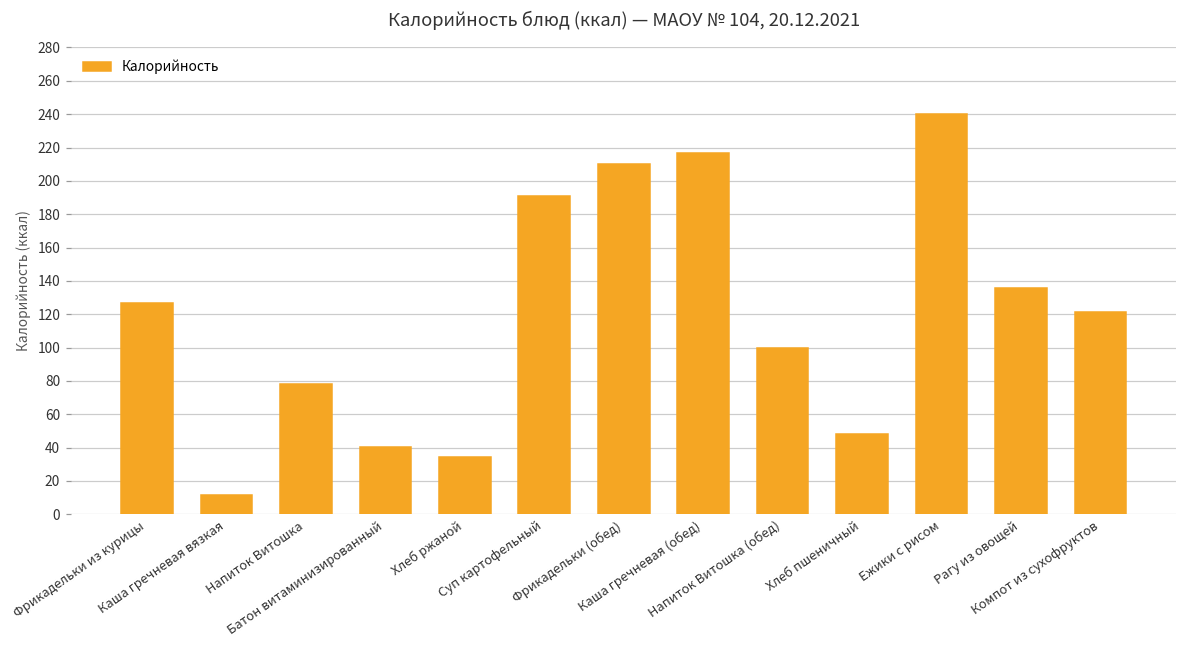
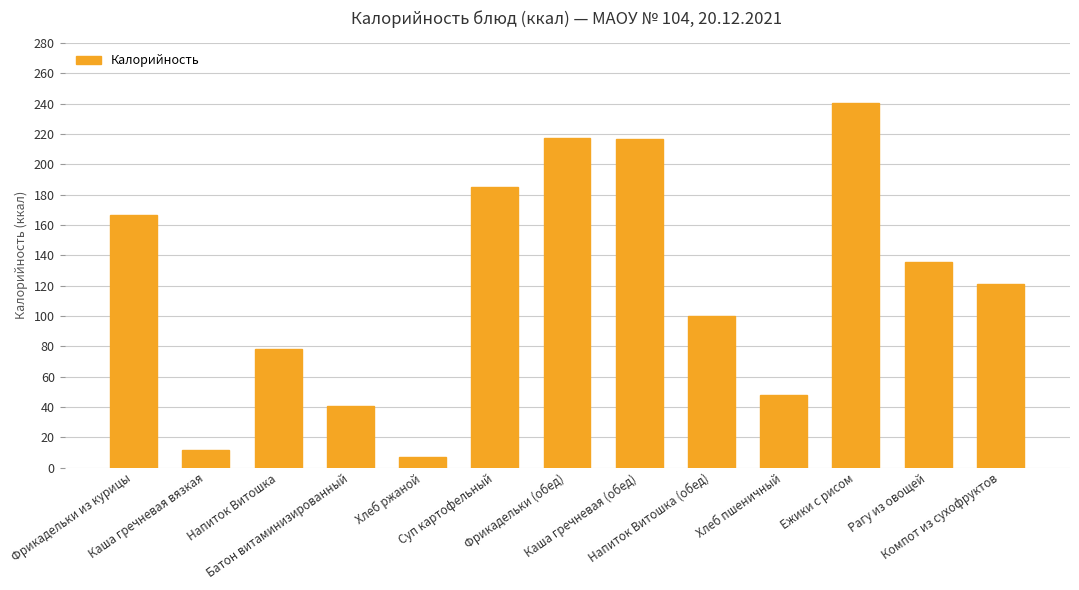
Фрикадельки из курицы: 127 -> 167
Хлеб ржаной: 35 -> 7
Суп картофельный: 191 -> 185
Фрикадельки (обед): 210 -> 218
